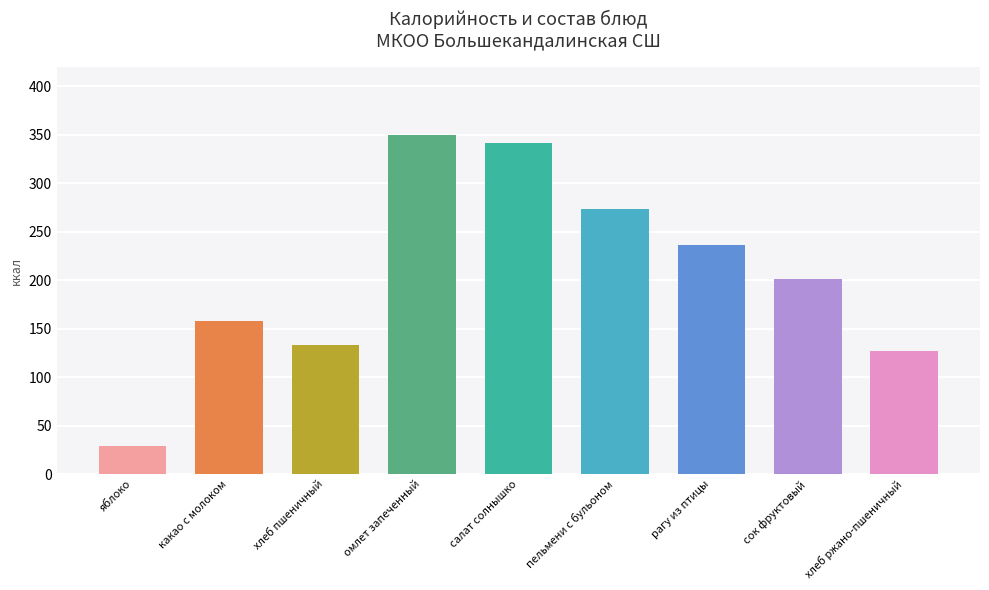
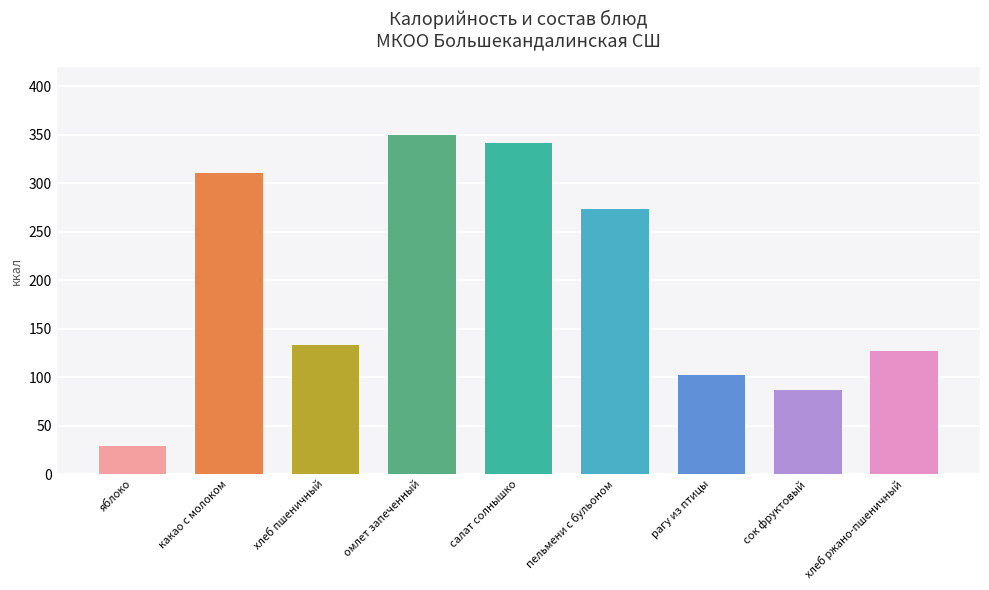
какао с молоком: 160 -> 310
рагу из птицы: 240 -> 100
сок фруктовый: 200 -> 90
